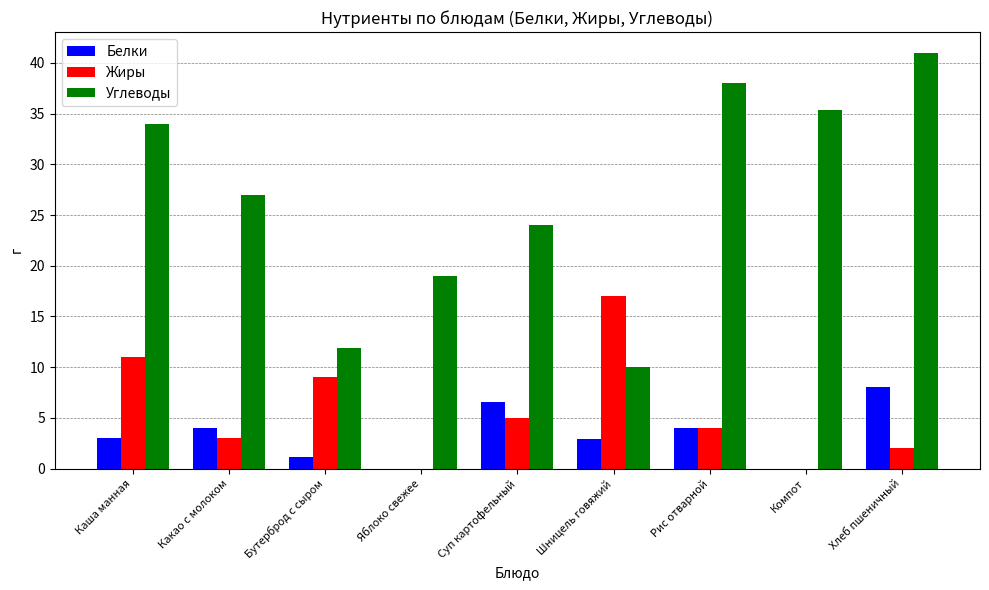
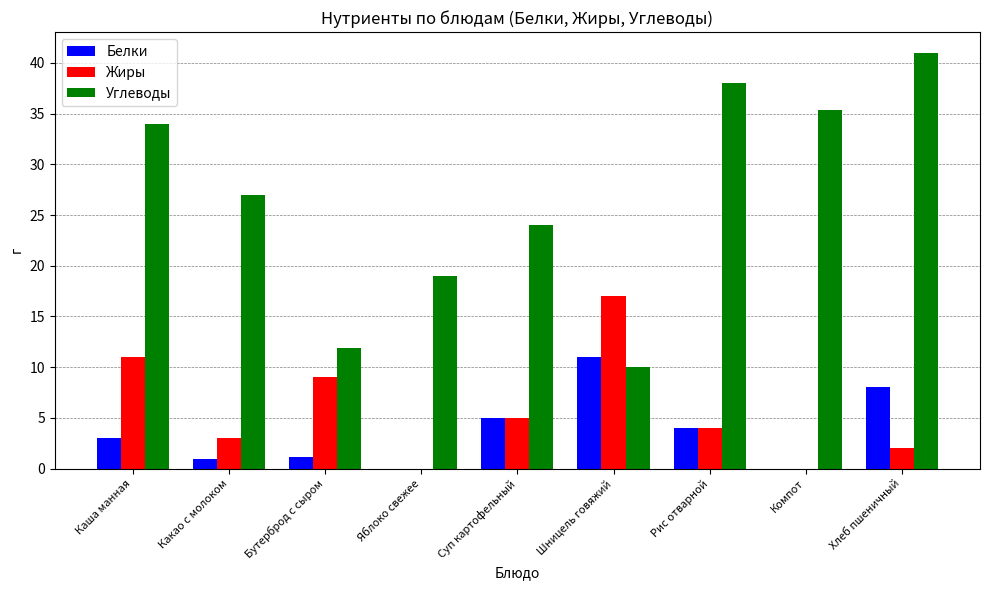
Белки, Какао с молоком: 4.0 -> 0.9
Белки, Суп картофельный: 6.6 -> 5.0
Белки, Шницель говяжий: 2.9 -> 11.0
